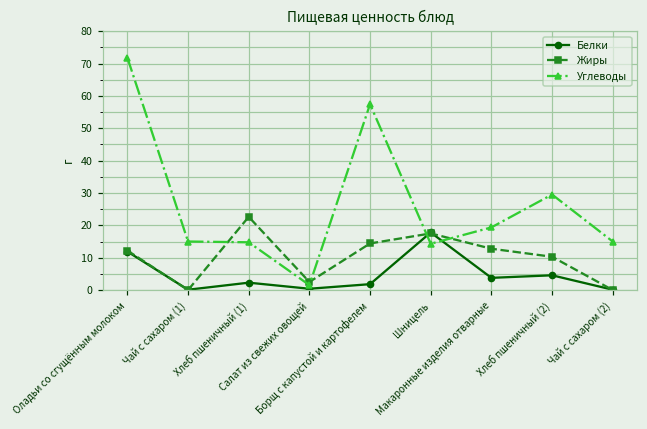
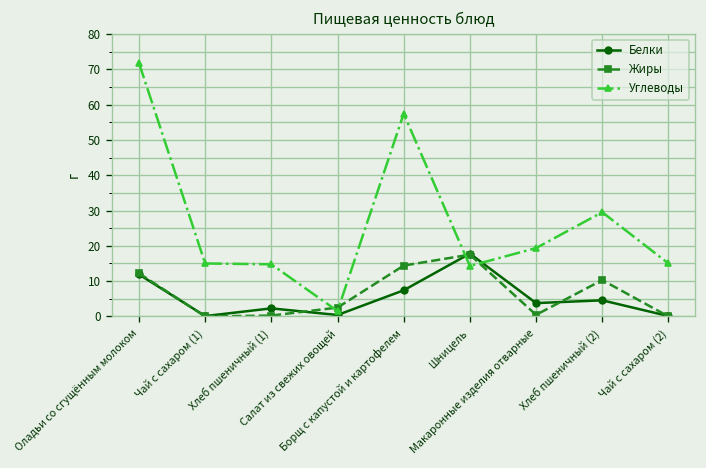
Жиры, Хлеб пшеничный (1): 23 -> 0
Белки, Борщ с капустой и картофелем: 2 -> 7
Жиры, Макаронные изделия отварные: 13 -> 0
